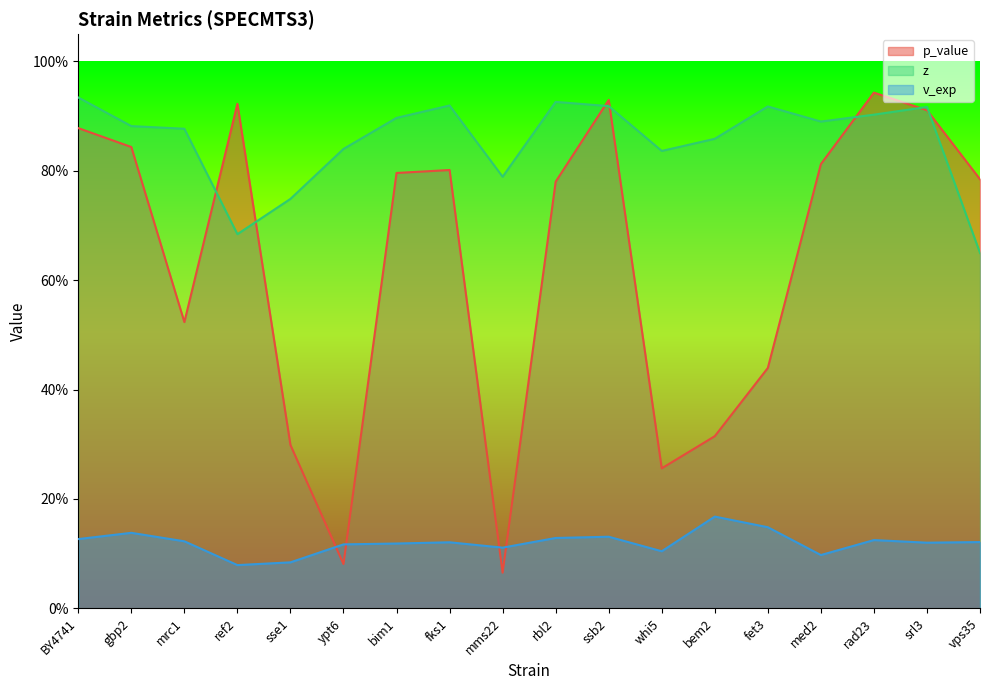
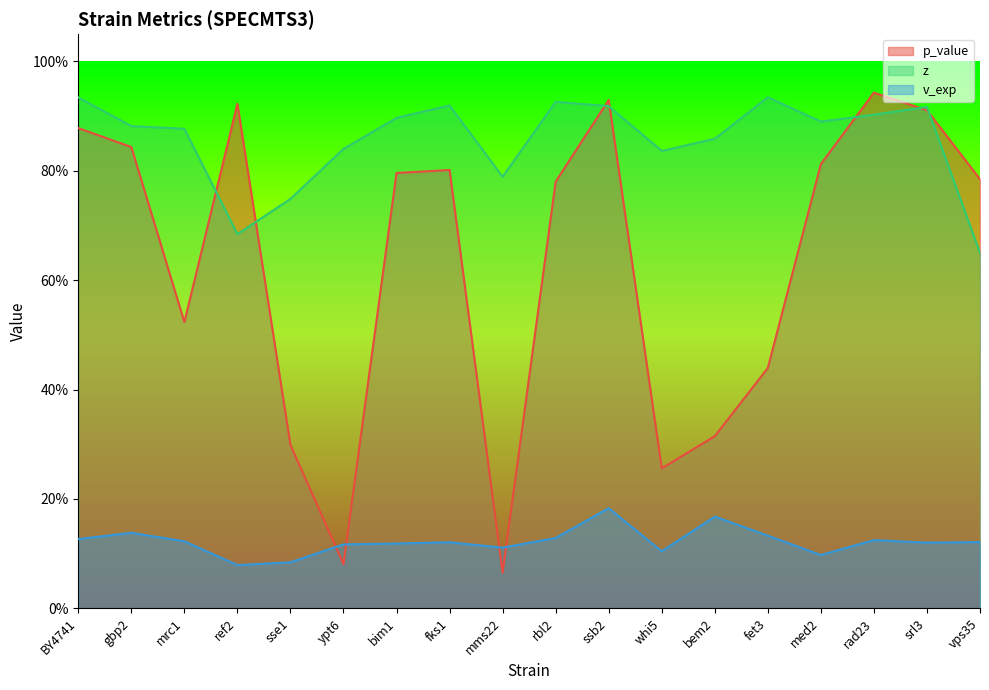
v_exp, ssb2: 13% -> 18%
z, fet3: 92% -> 93%
v_exp, fet3: 15% -> 13%
